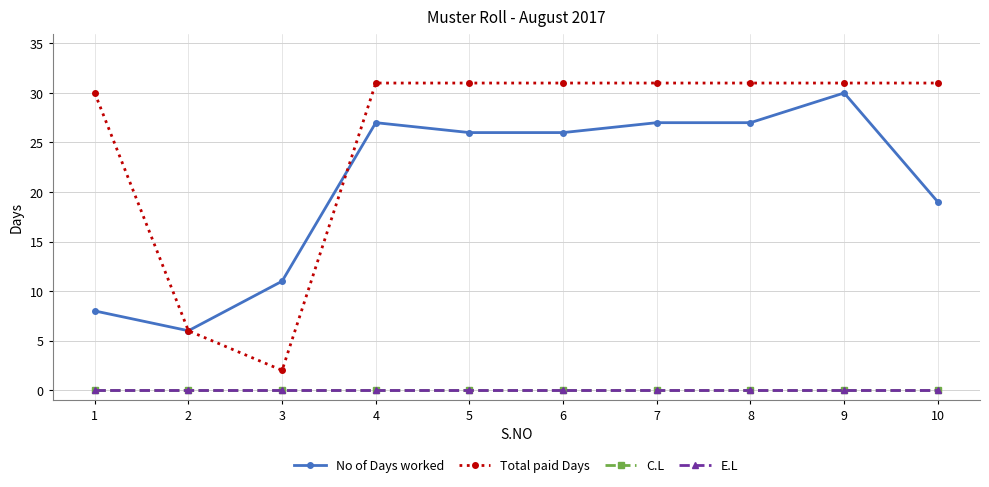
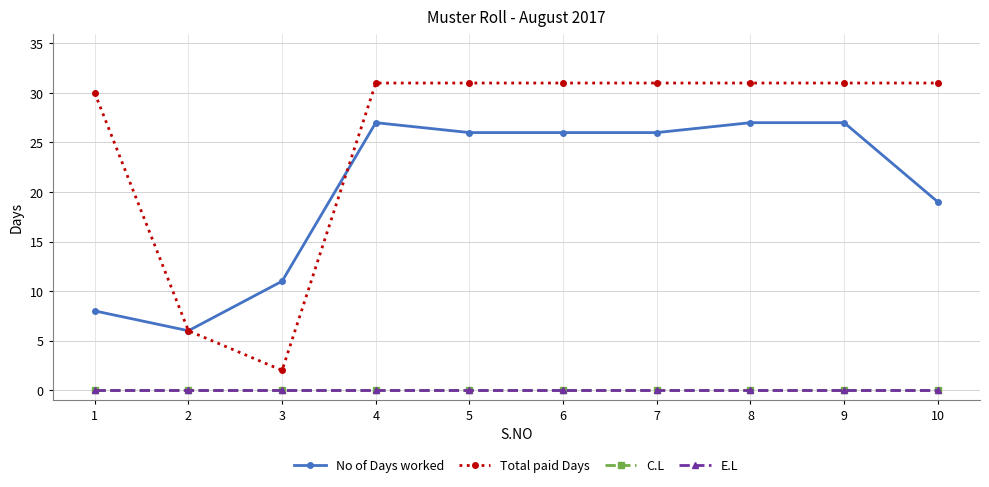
No of Days worked, 7: 27 -> 26
No of Days worked, 9: 30 -> 27
